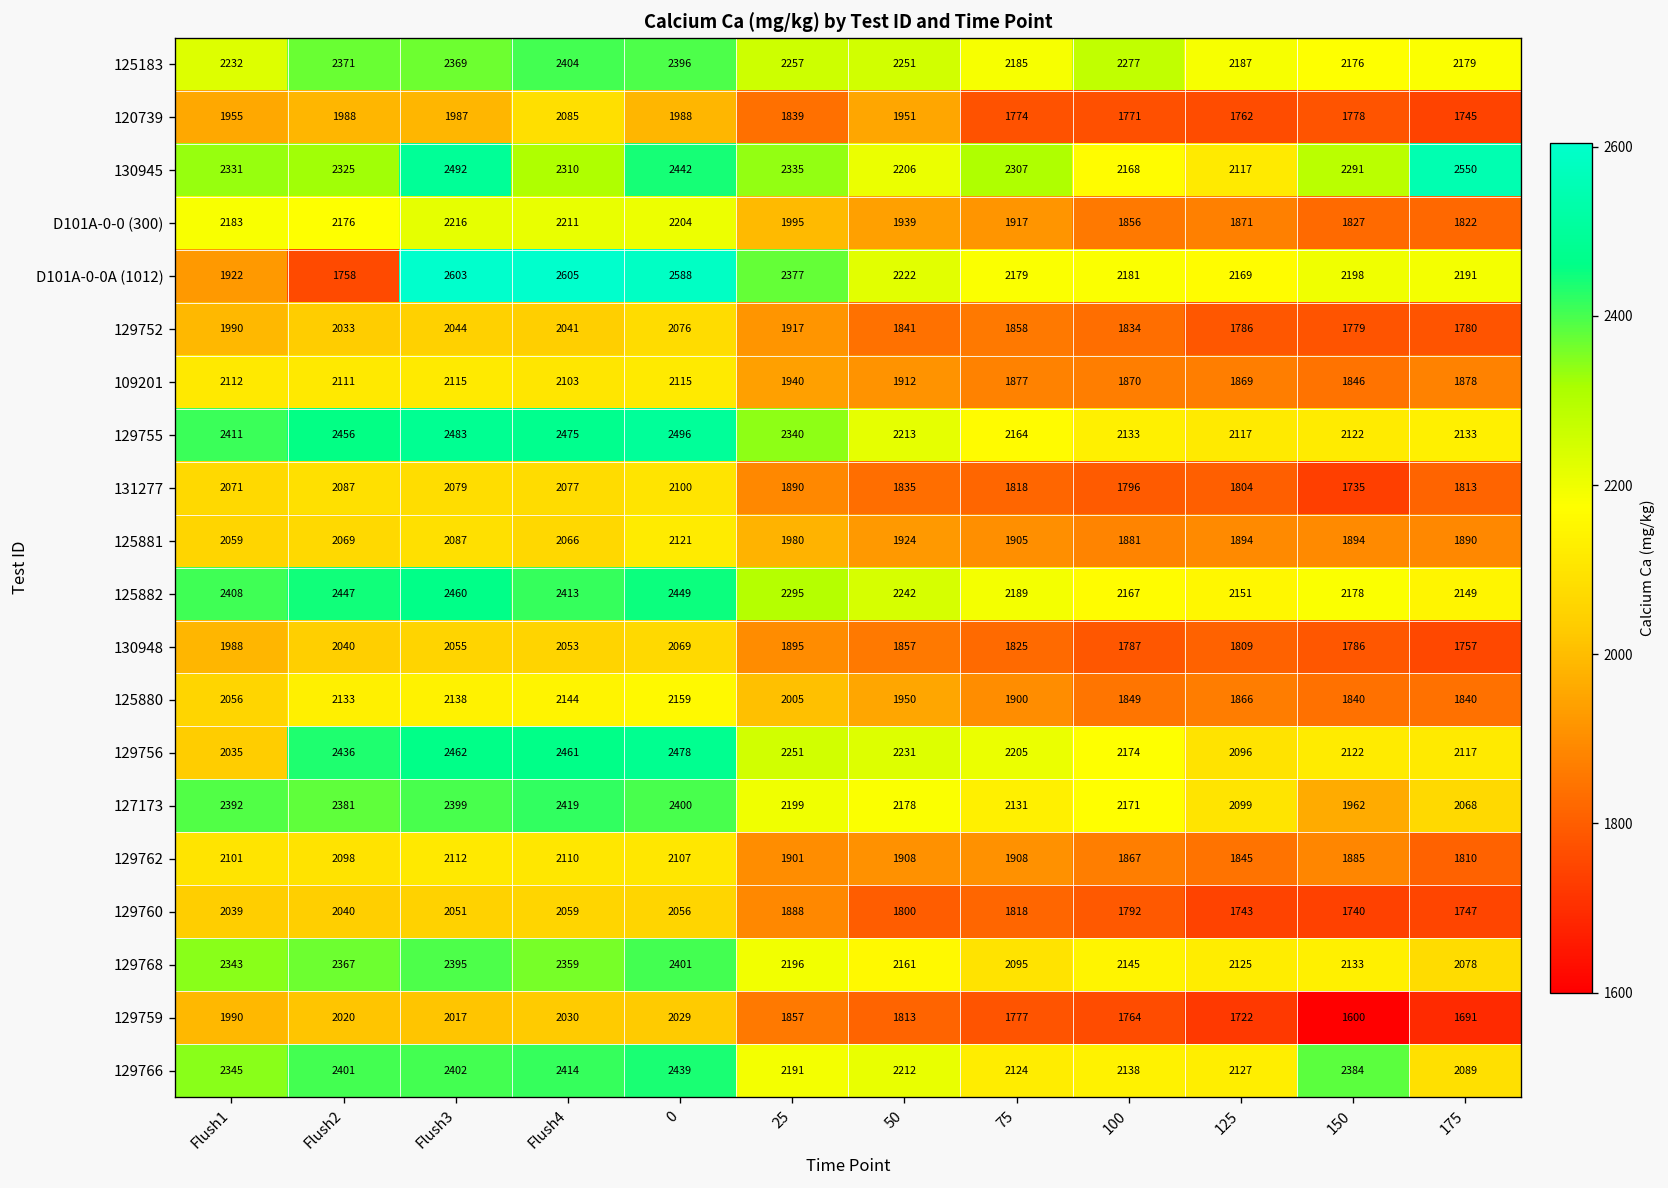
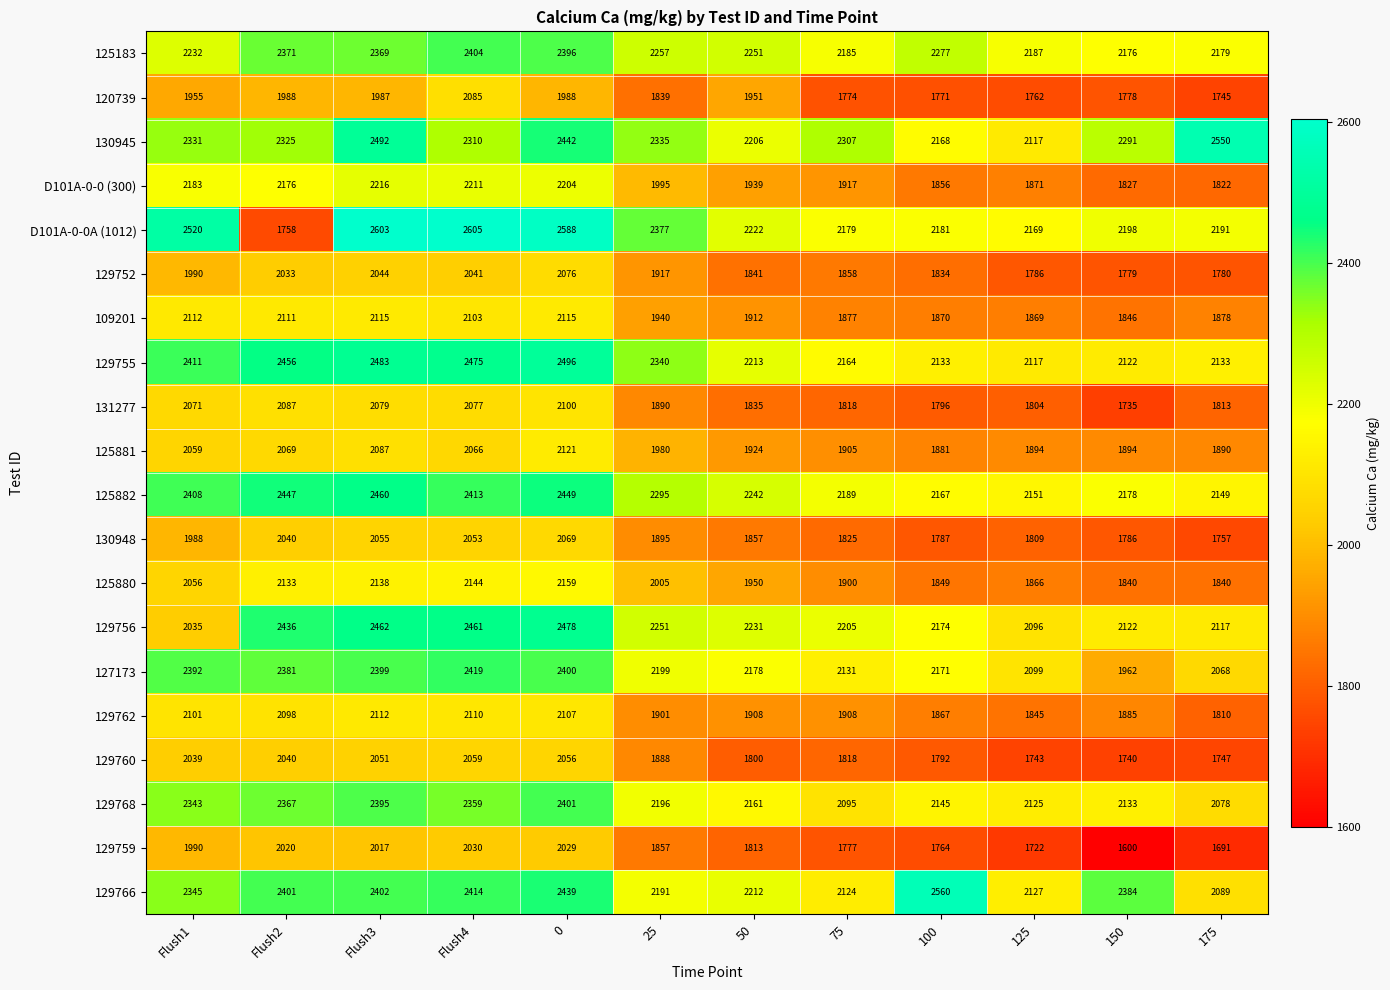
D101A-0-0A (1012), Flush1: 1922 -> 2520
129766, 100: 2138 -> 2560
